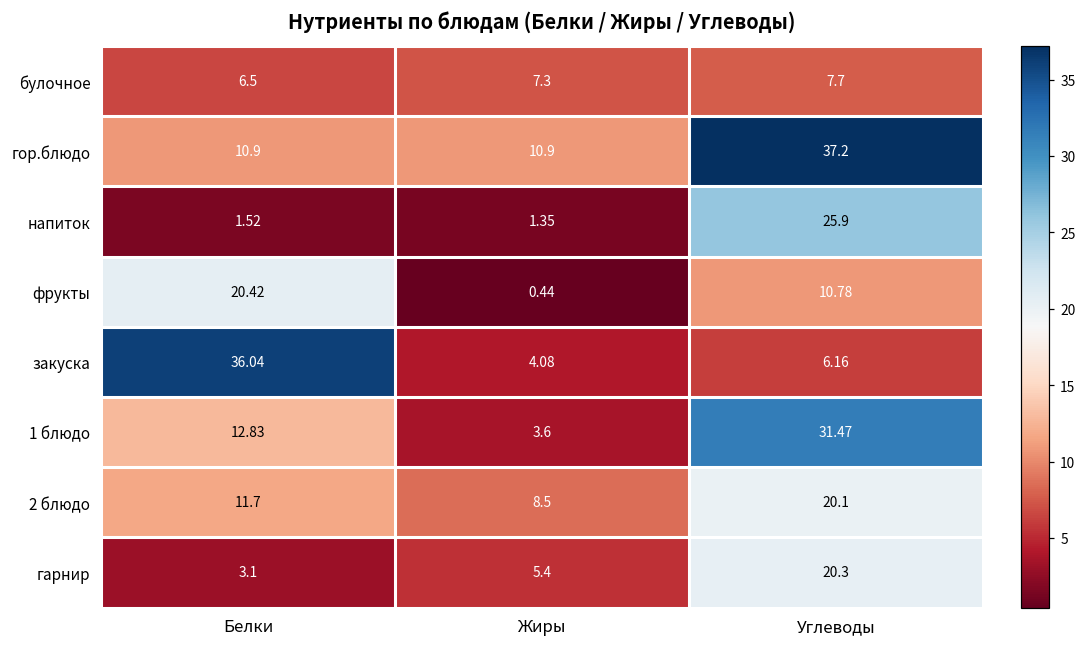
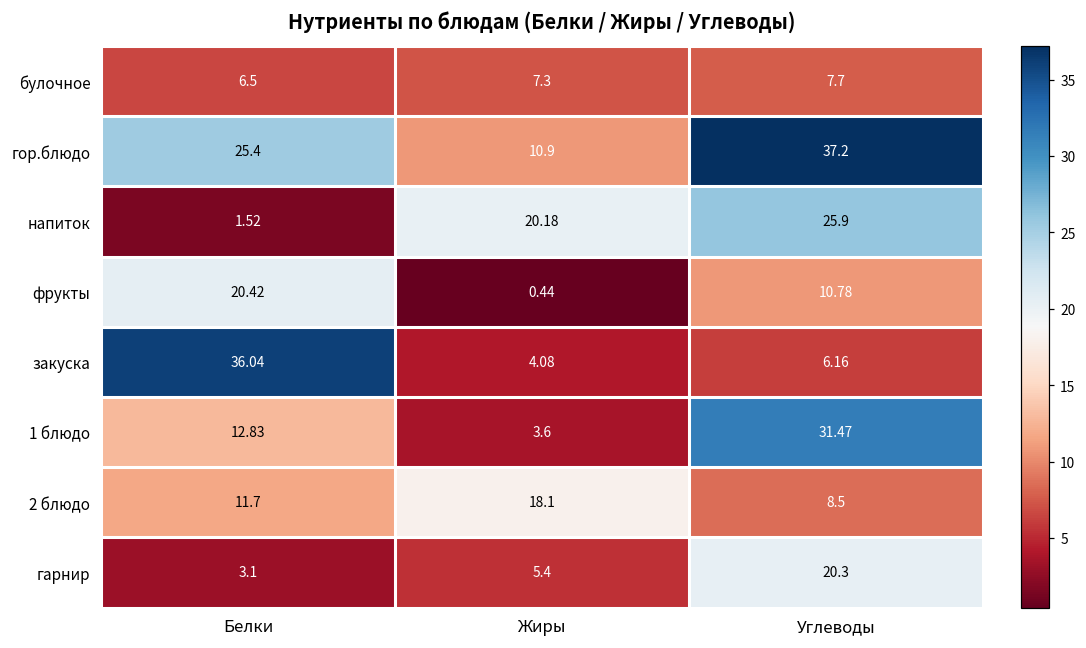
гор.блюдо, Белки: 10.9 -> 25.4
напиток, Жиры: 1.35 -> 20.18
2 блюдо, Жиры: 8.5 -> 18.1
2 блюдо, Углеводы: 20.1 -> 8.5
